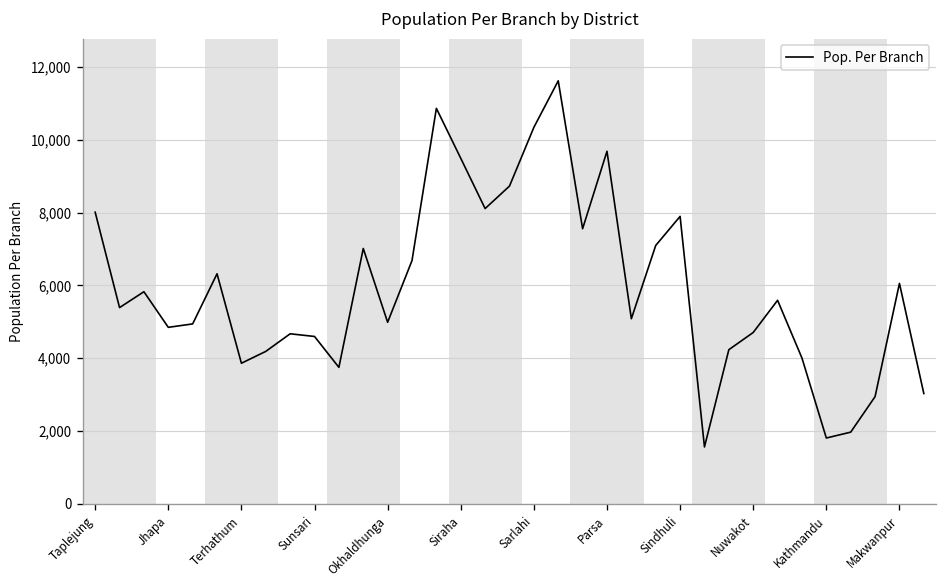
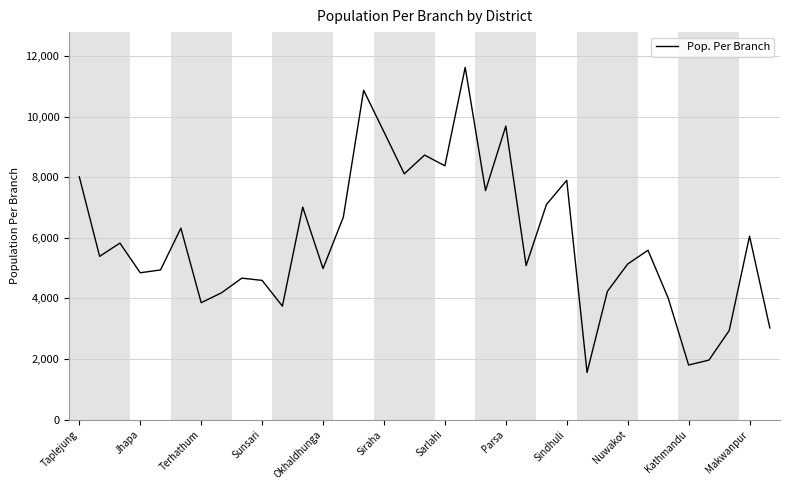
Sarlahi: 10,300 -> 8,400
Nuwakot: 4,700 -> 5,100
